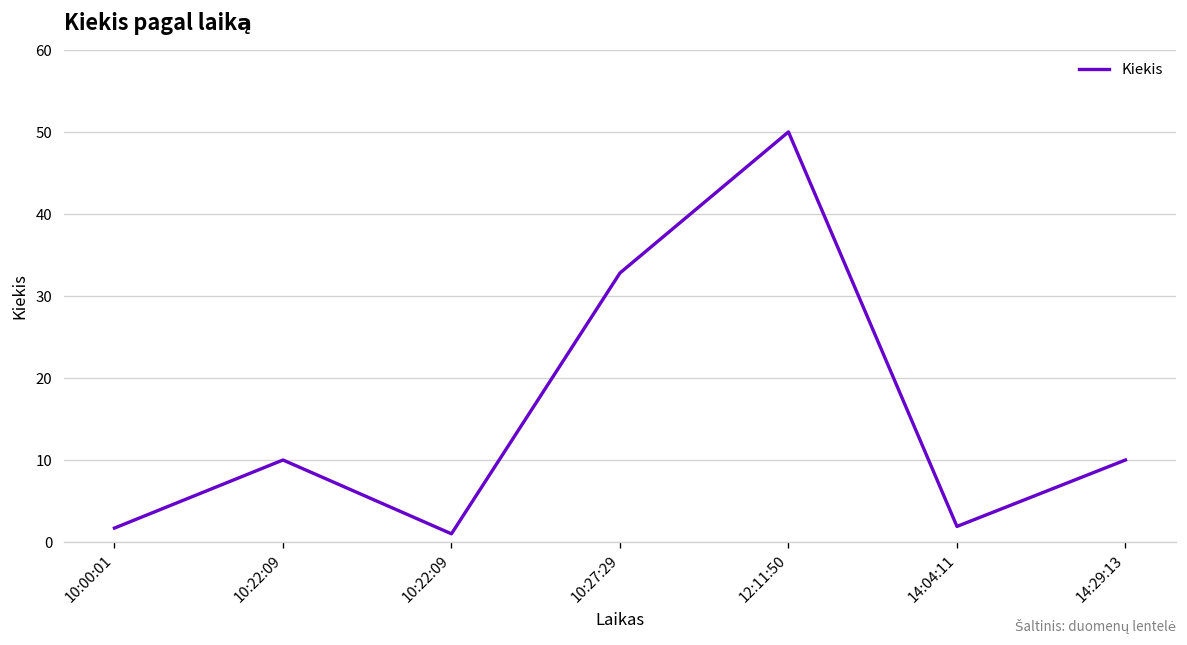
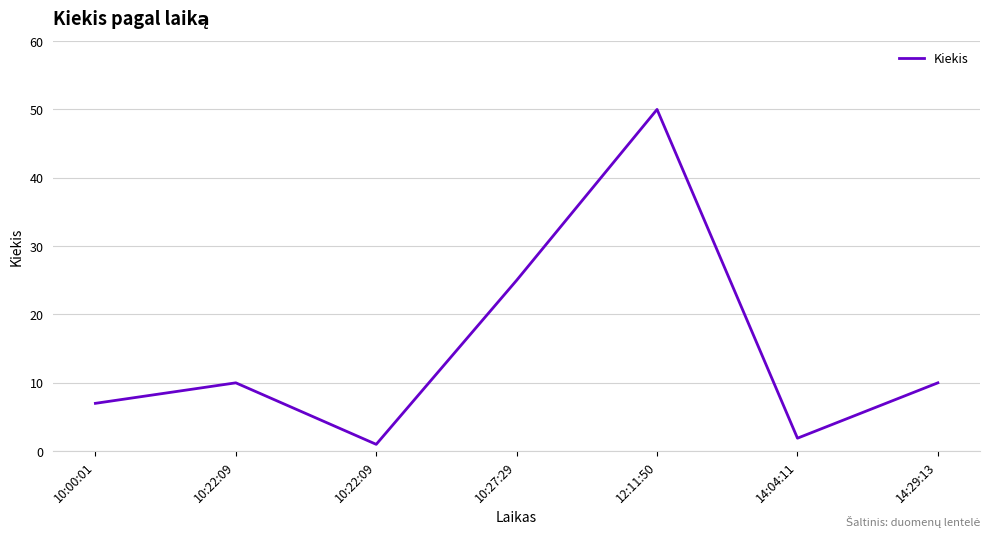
10:00:01: 2 -> 7
10:27:29: 33 -> 25
